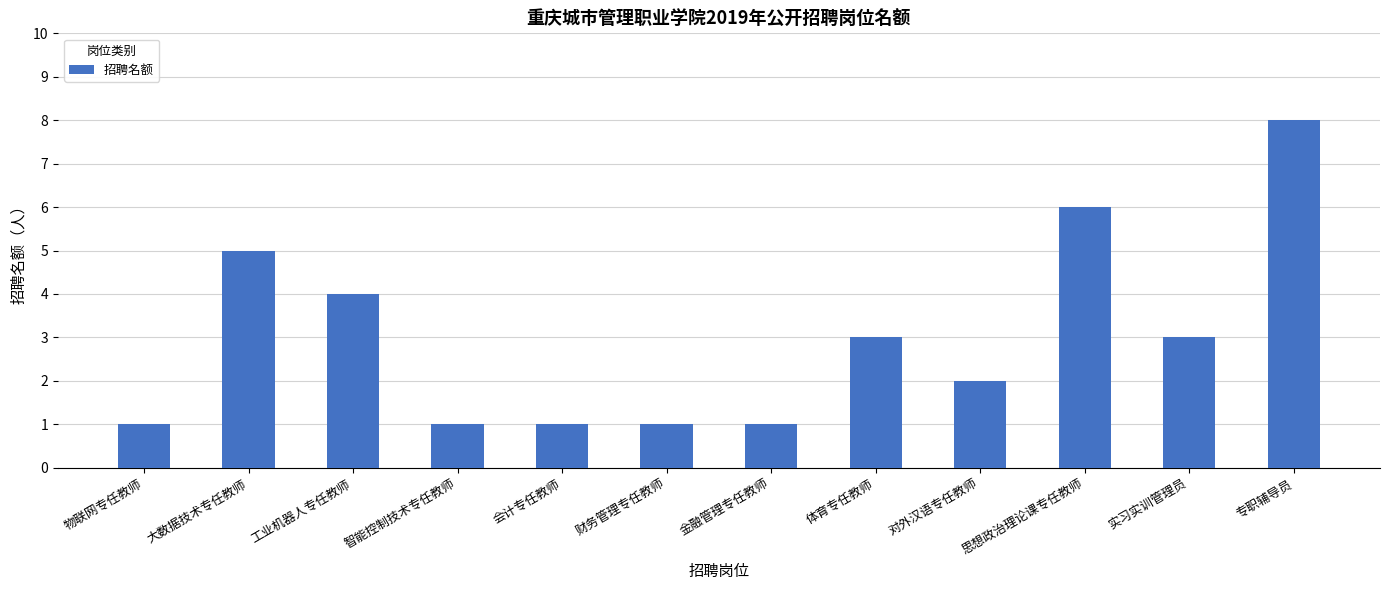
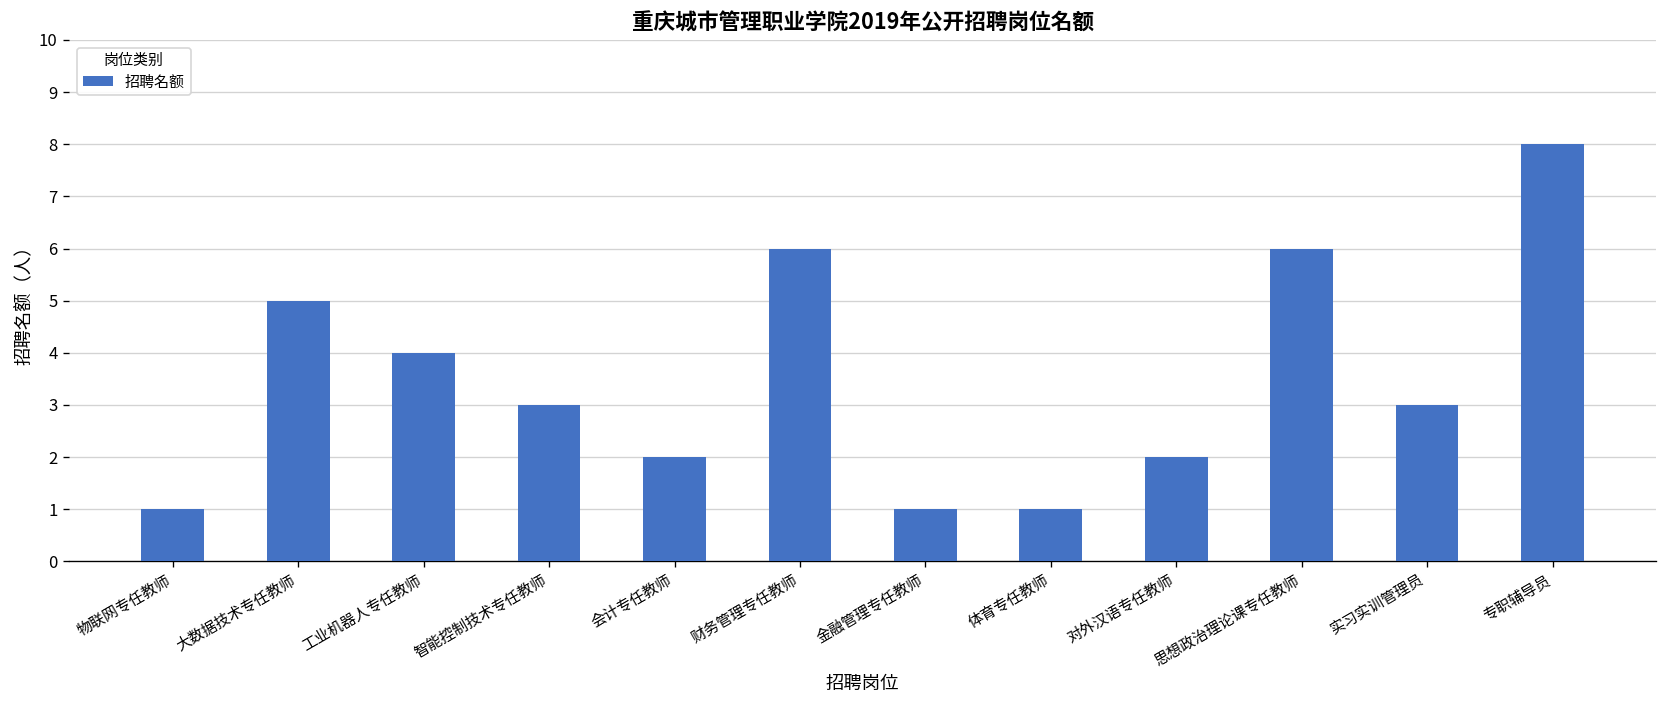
智能控制技术专任教师: 1 -> 3
会计专任教师: 1 -> 2
财务管理专任教师: 1 -> 6
体育专任教师: 3 -> 1
